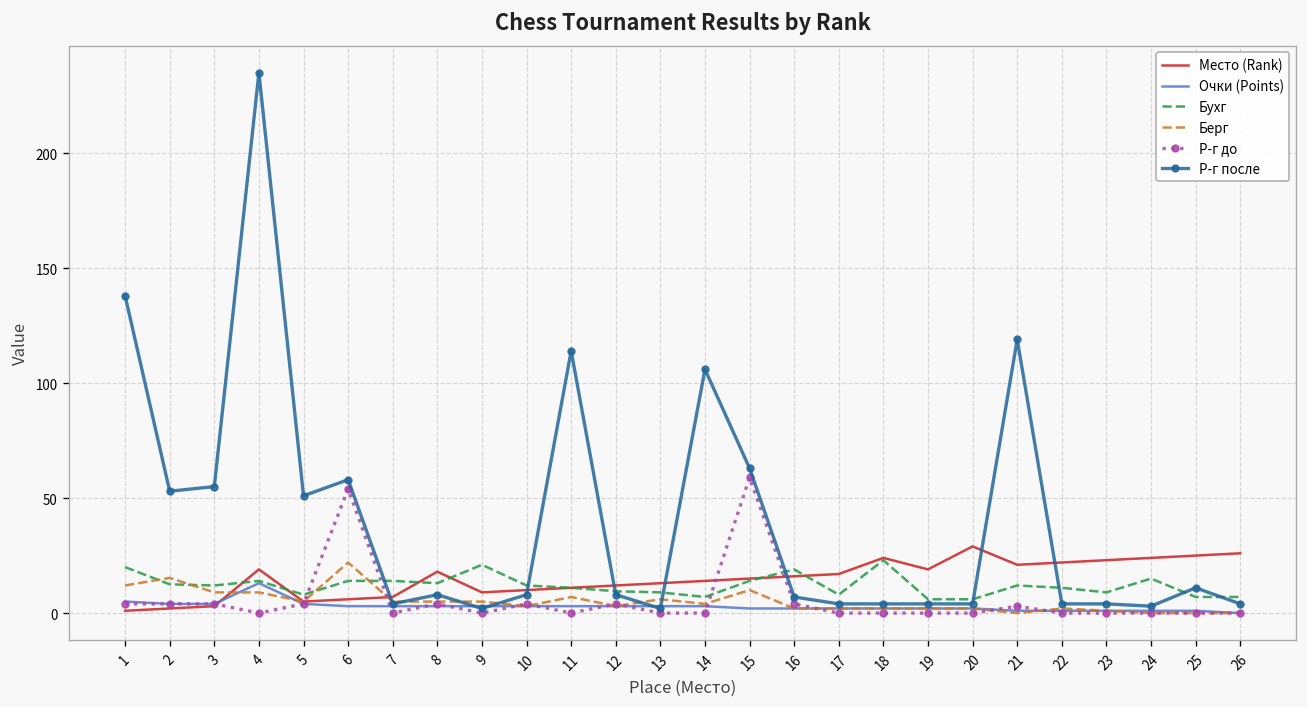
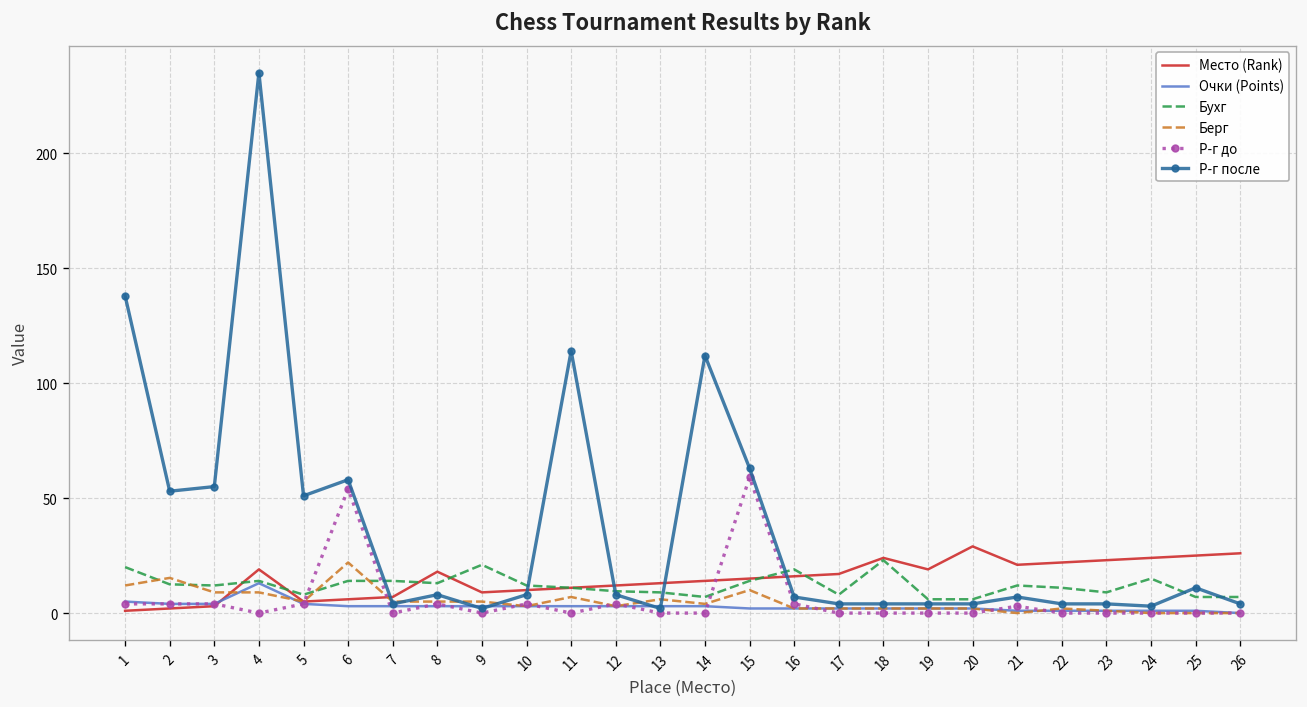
Р-г после, 14: 106 -> 112
Р-г после, 21: 119 -> 7
